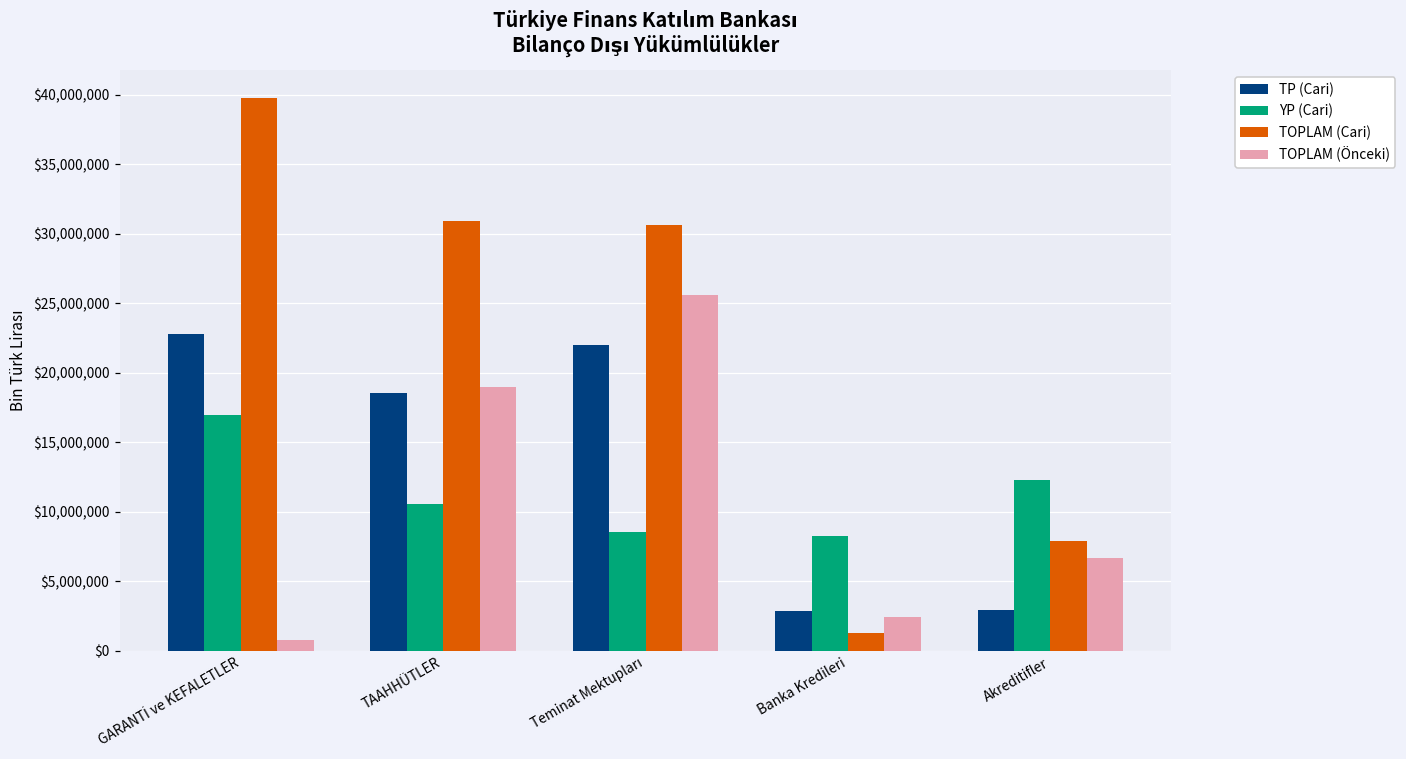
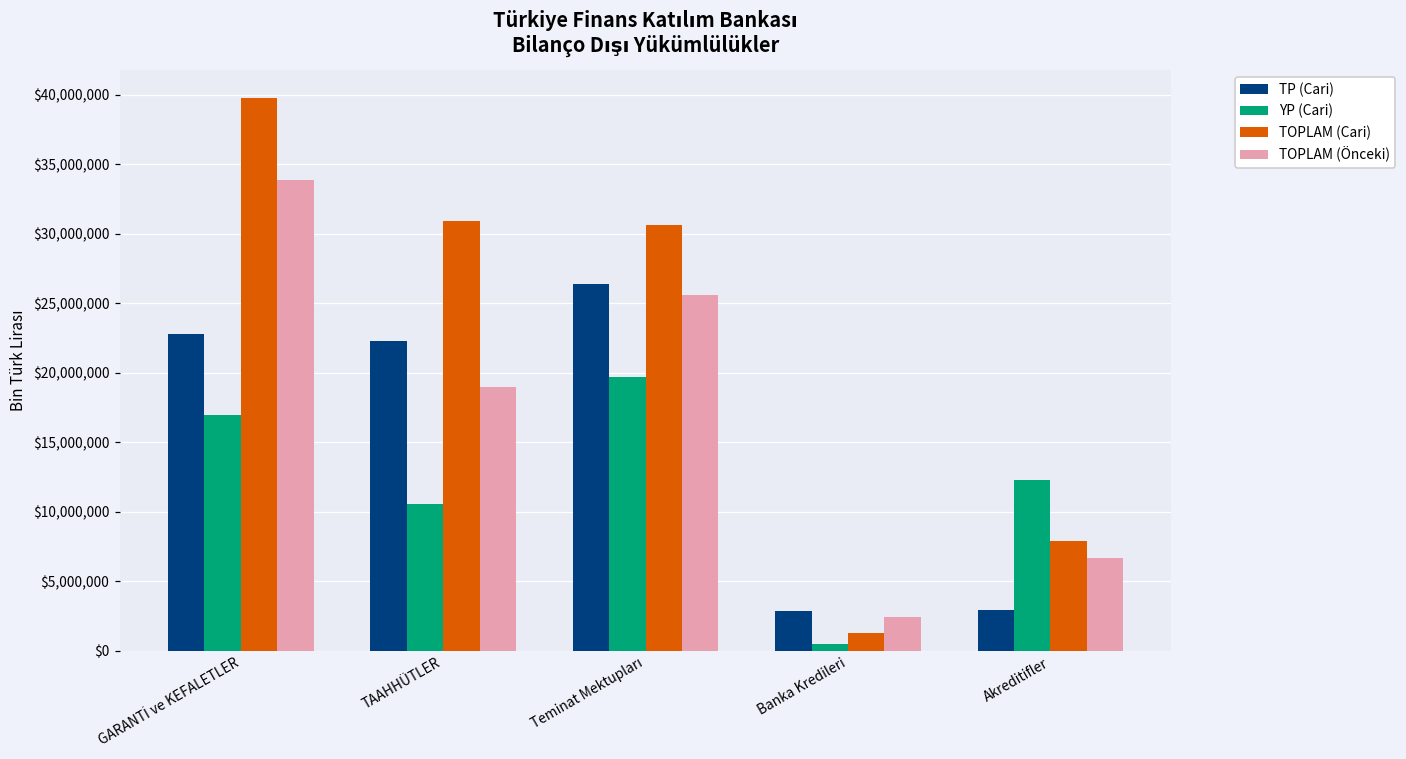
TOPLAM (Önceki), GARANTİ ve KEFALETLER: $800,000 -> $33,900,000
TP (Cari), TAAHHÜTLER: $18,500,000 -> $22,300,000
TP (Cari), Teminat Mektupları: $22,000,000 -> $26,400,000
YP (Cari), Teminat Mektupları: $8,600,000 -> $19,700,000
YP (Cari), Banka Kredileri: $8,300,000 -> $500,000
